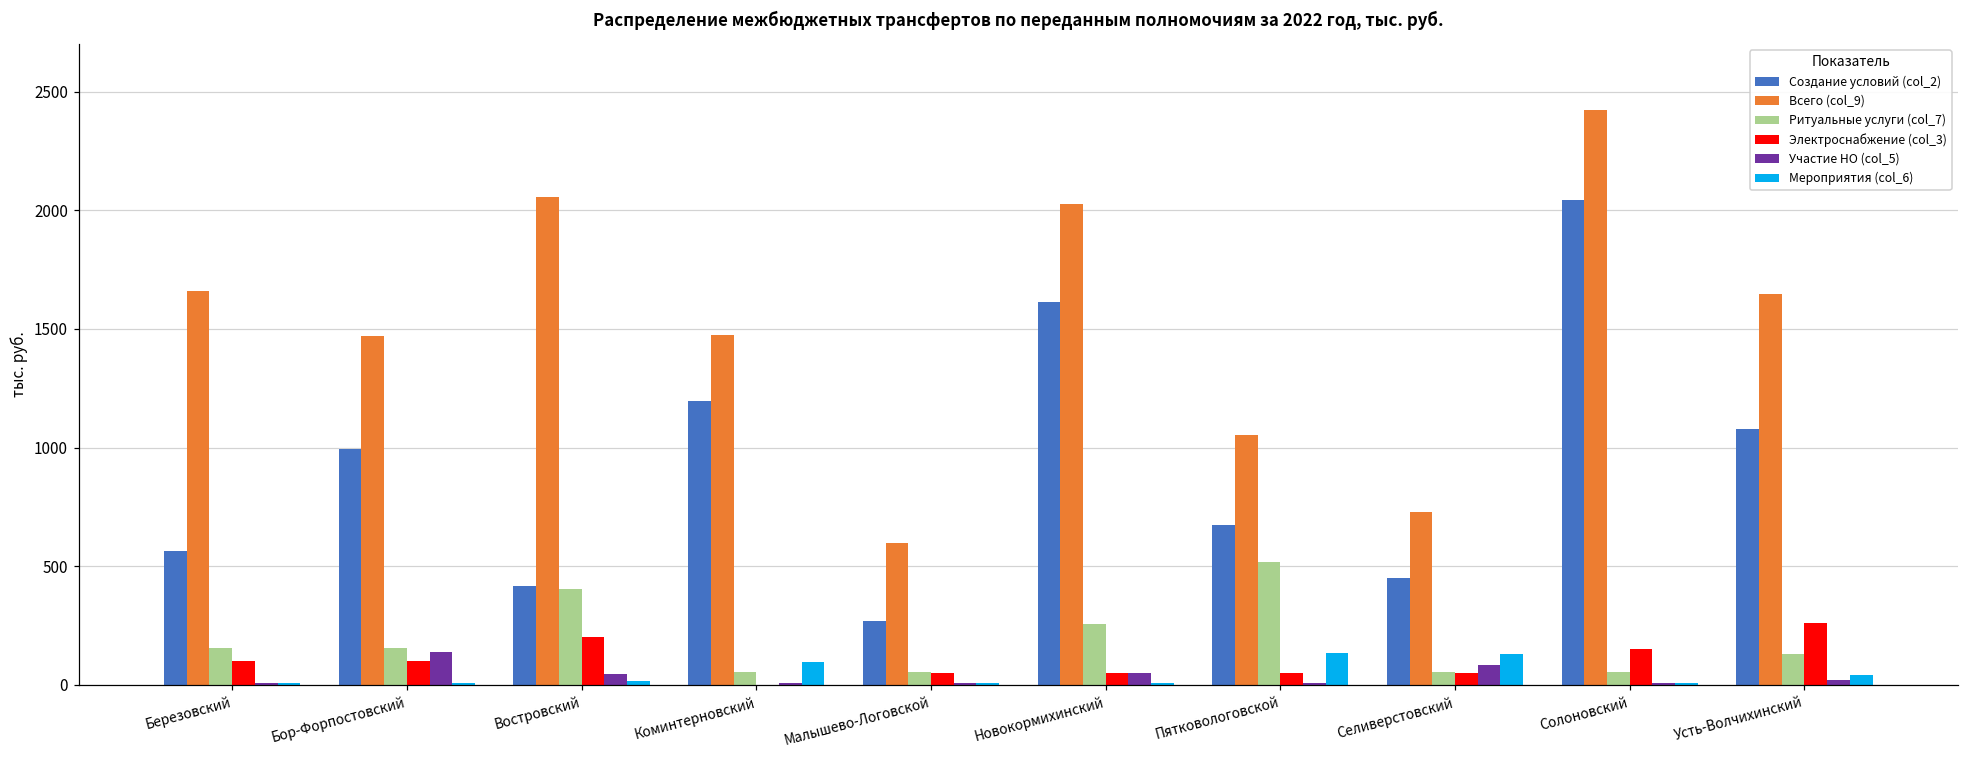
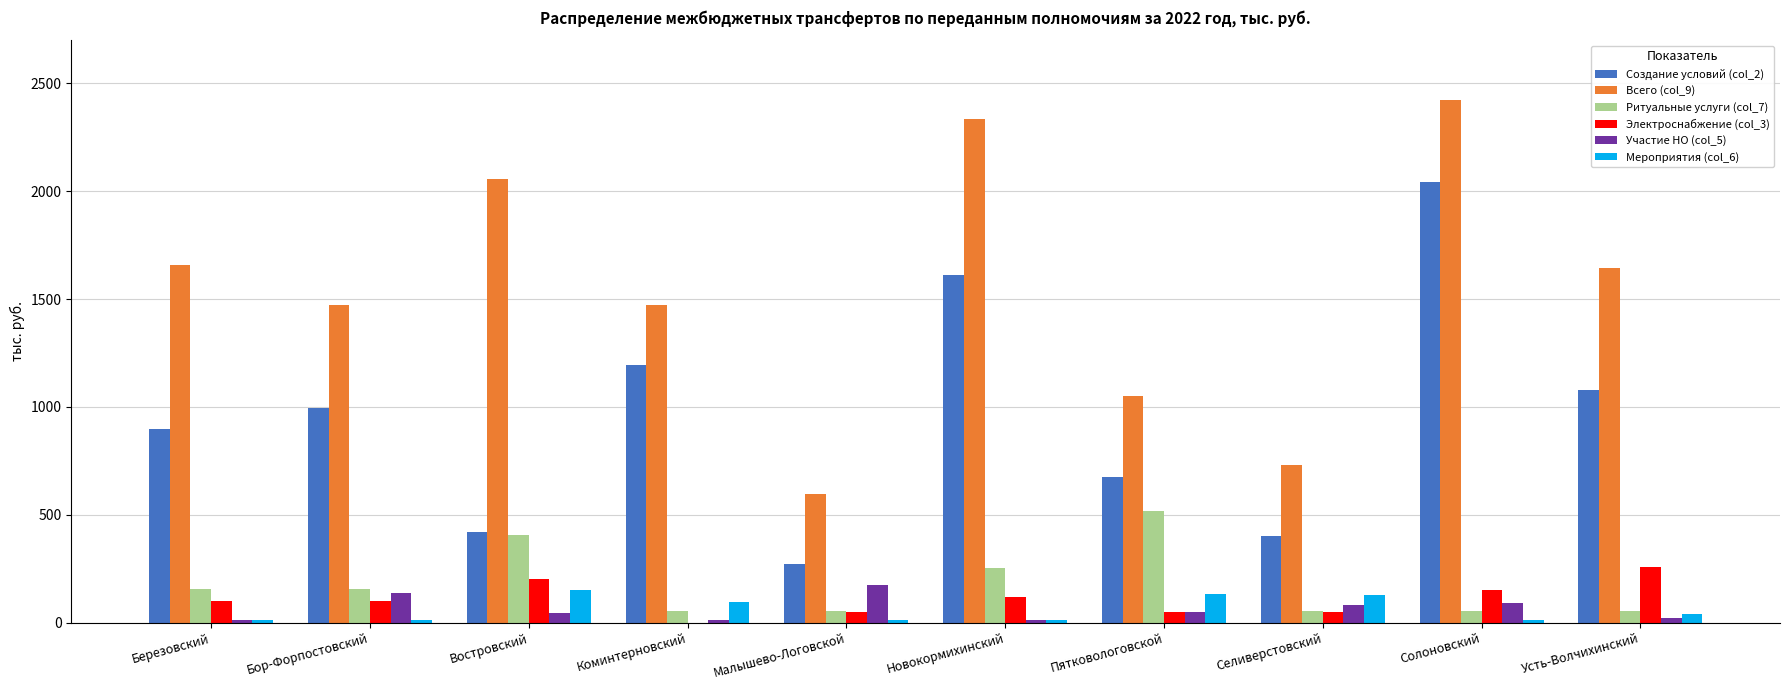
Создание условий (col_2), Березовский: 560 -> 900
Мероприятия (col_6), Востровский: 20 -> 150
Участие НО (col_5), Малышево-Логовской: 10 -> 170
Всего (col_9), Новокормихинский: 2030 -> 2330
Электроснабжение (col_3), Новокормихинский: 50 -> 120
Участие НО (col_5), Новокормихинский: 50 -> 10
Участие НО (col_5), Пятковологовской: 10 -> 50
Создание условий (col_2), Селиверстовский: 450 -> 400
Участие НО (col_5), Солоновский: 10 -> 90
Ритуальные услуги (col_7), Усть-Волчихинский: 130 -> 60
